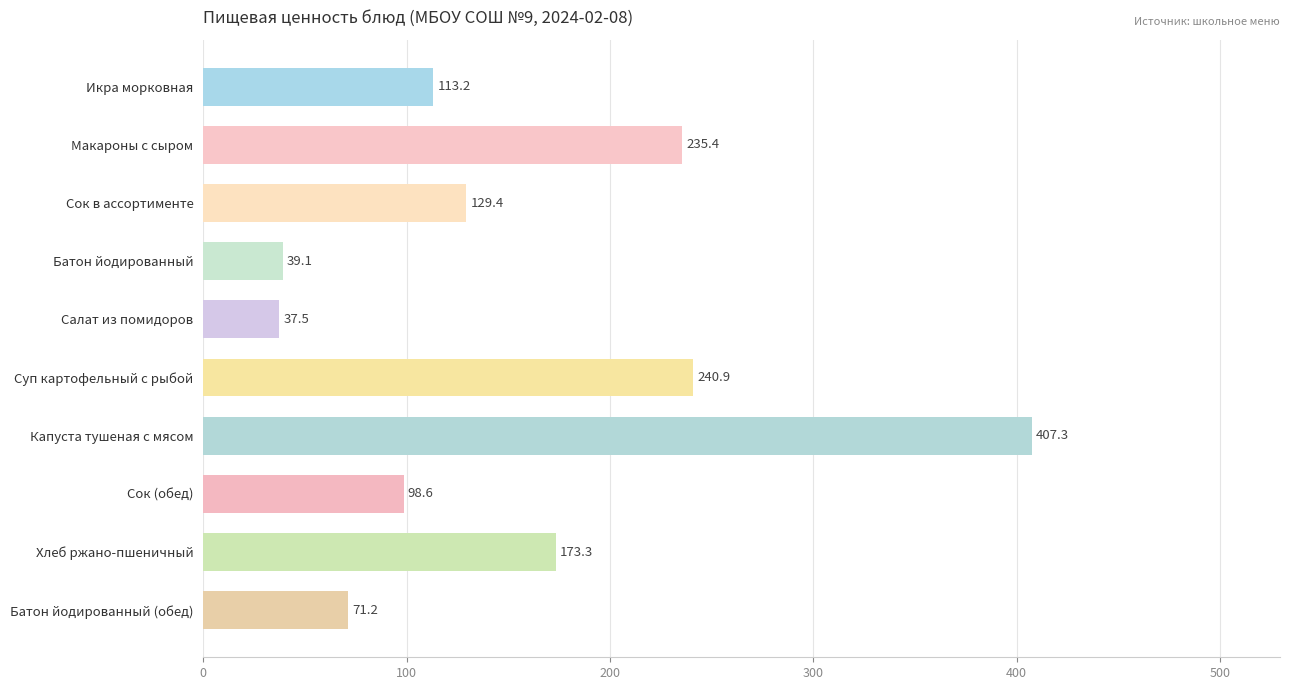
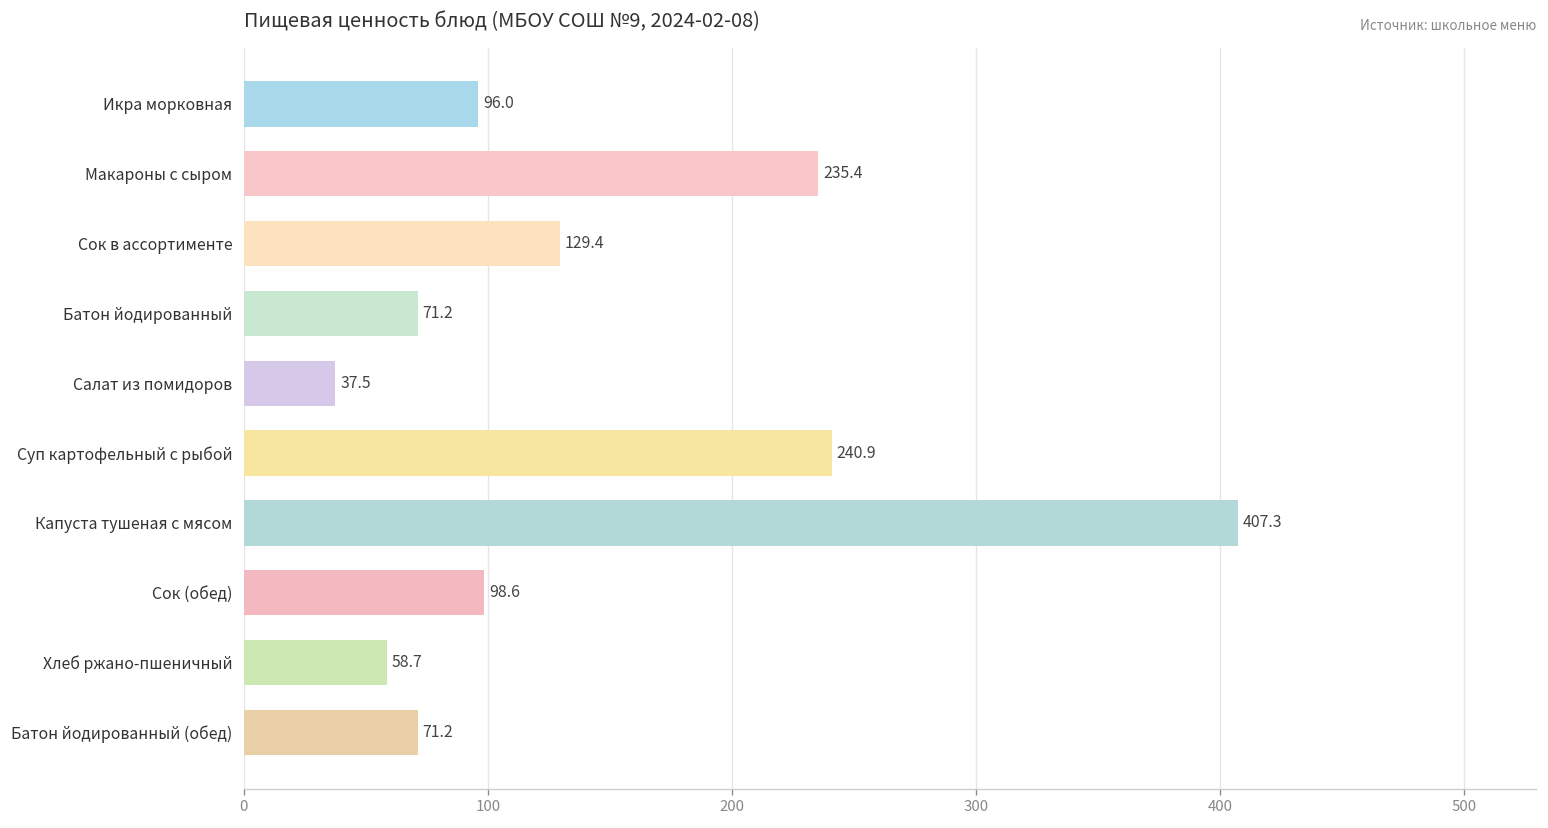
Икра морковная: 113.2 -> 96.0
Батон йодированный: 39.1 -> 71.2
Хлеб ржано-пшеничный: 173.3 -> 58.7
